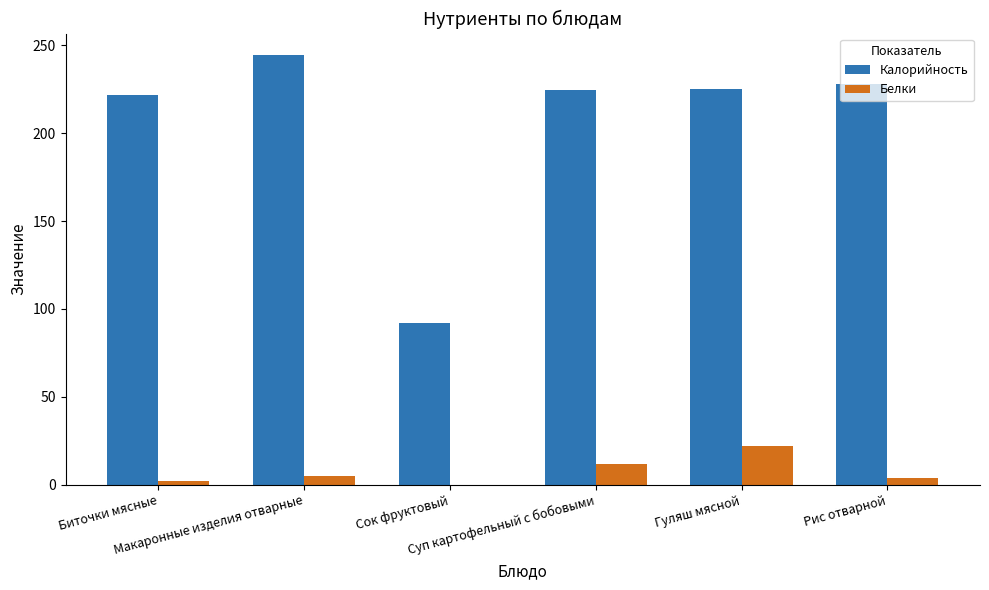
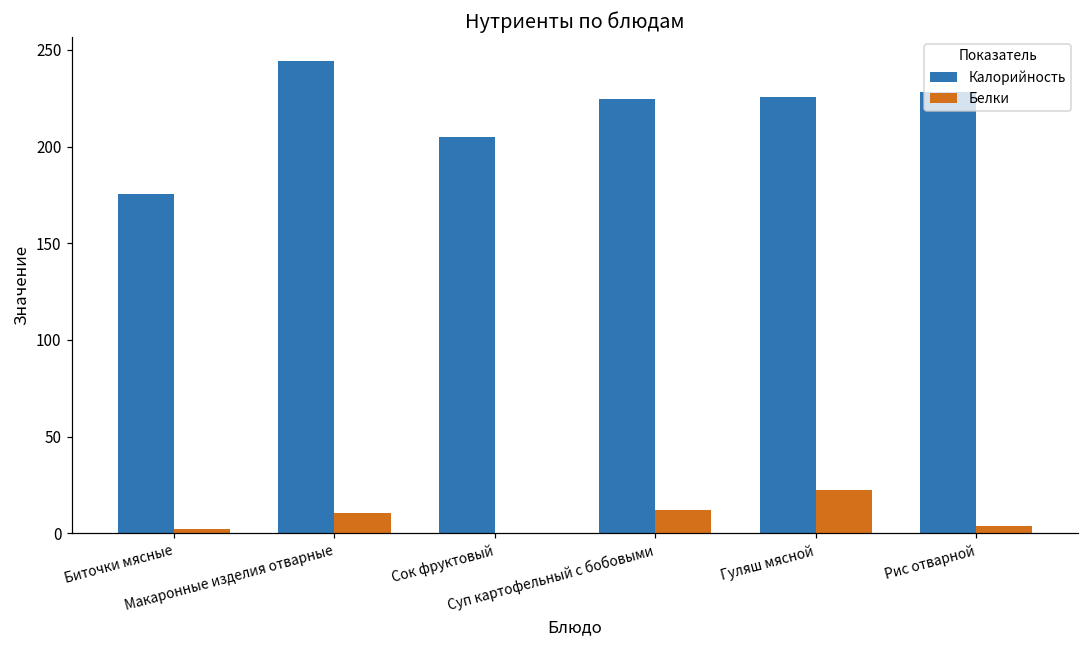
Калорийность, Биточки мясные: 222 -> 175
Белки, Макаронные изделия отварные: 5 -> 11
Калорийность, Сок фруктовый: 92 -> 205
